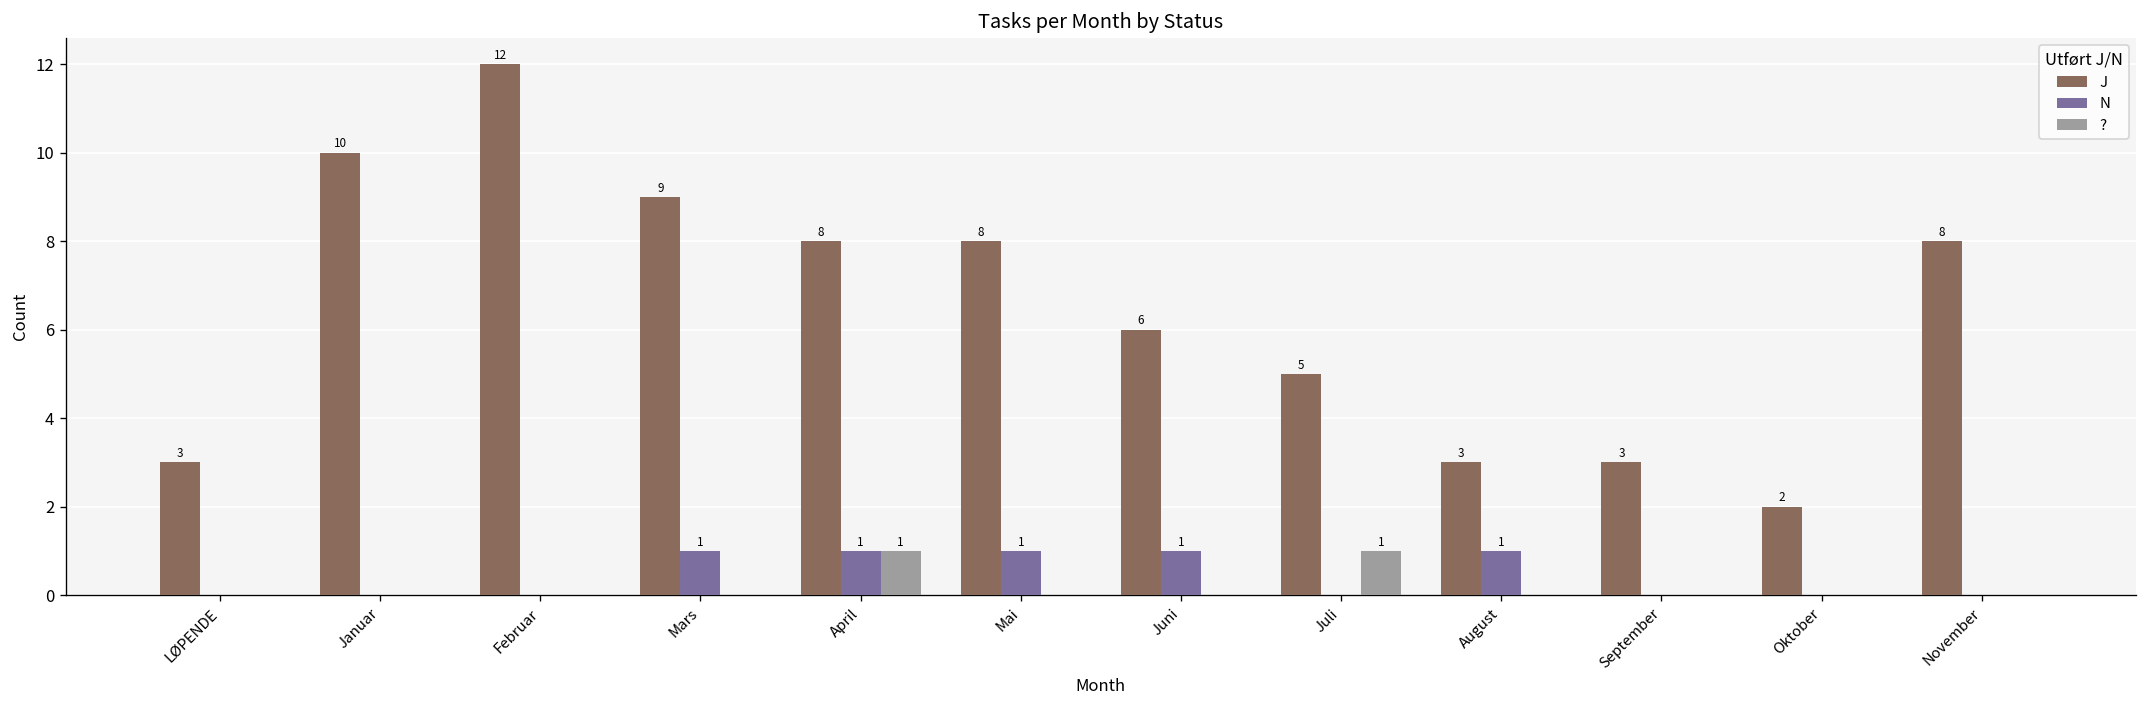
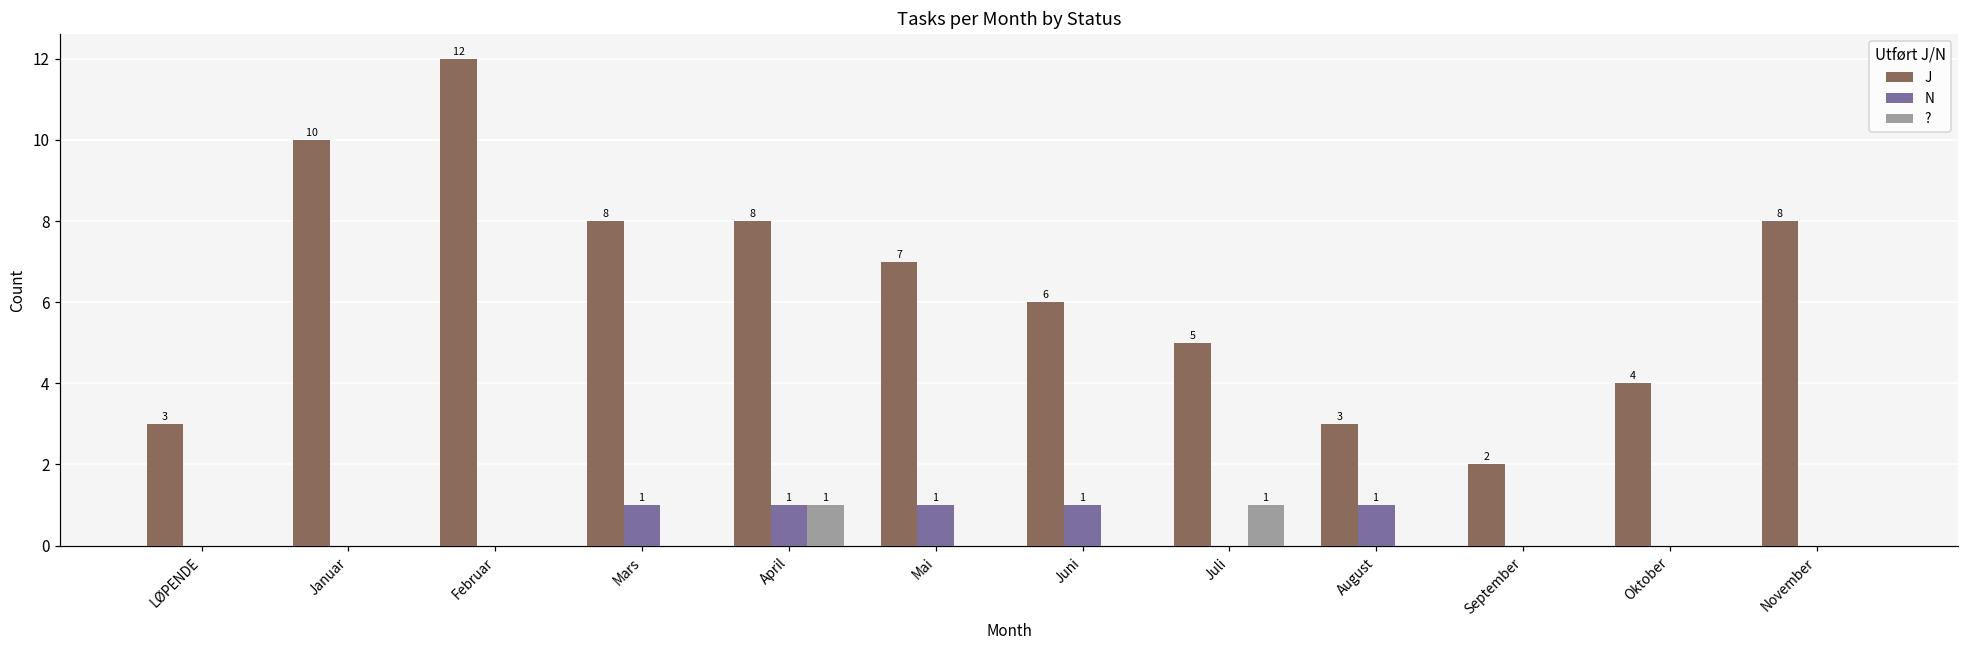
J, Mars: 9 -> 8
J, Mai: 8 -> 7
J, September: 3 -> 2
J, Oktober: 2 -> 4
